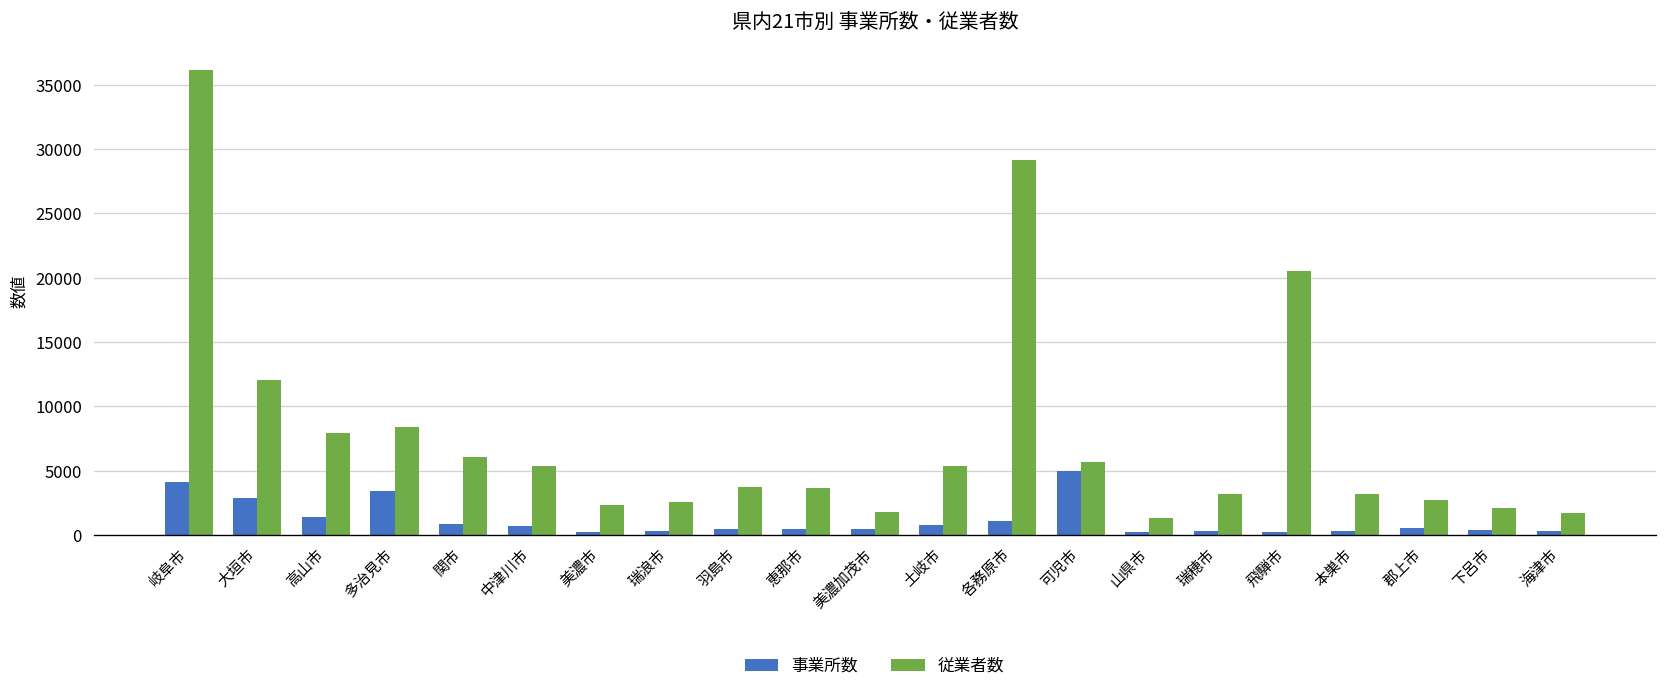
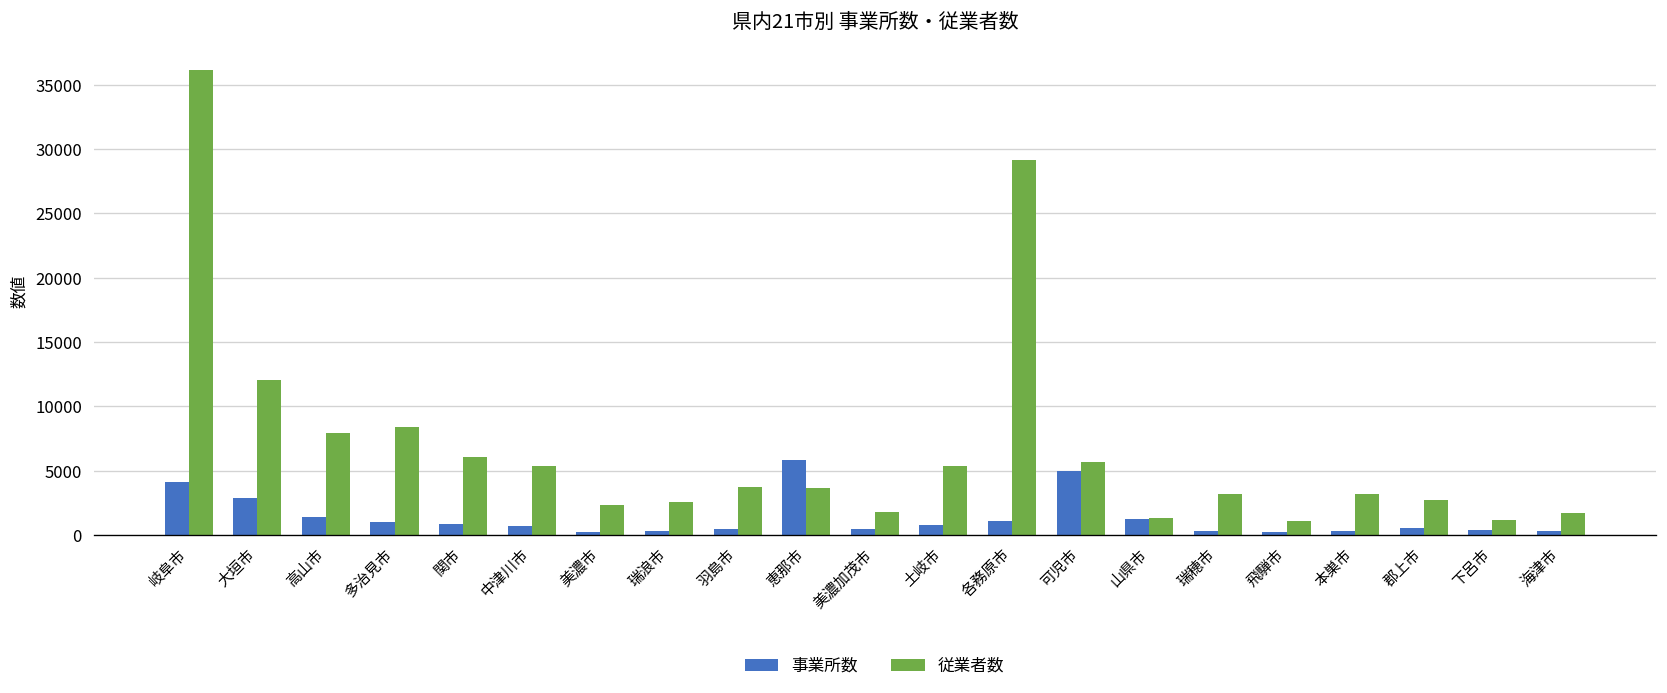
事業所数, 多治見市: 3400 -> 1000
事業所数, 恵那市: 500 -> 5900
事業所数, 山県市: 200 -> 1200
従業者数, 飛騨市: 20500 -> 1100
従業者数, 下呂市: 2100 -> 1200
